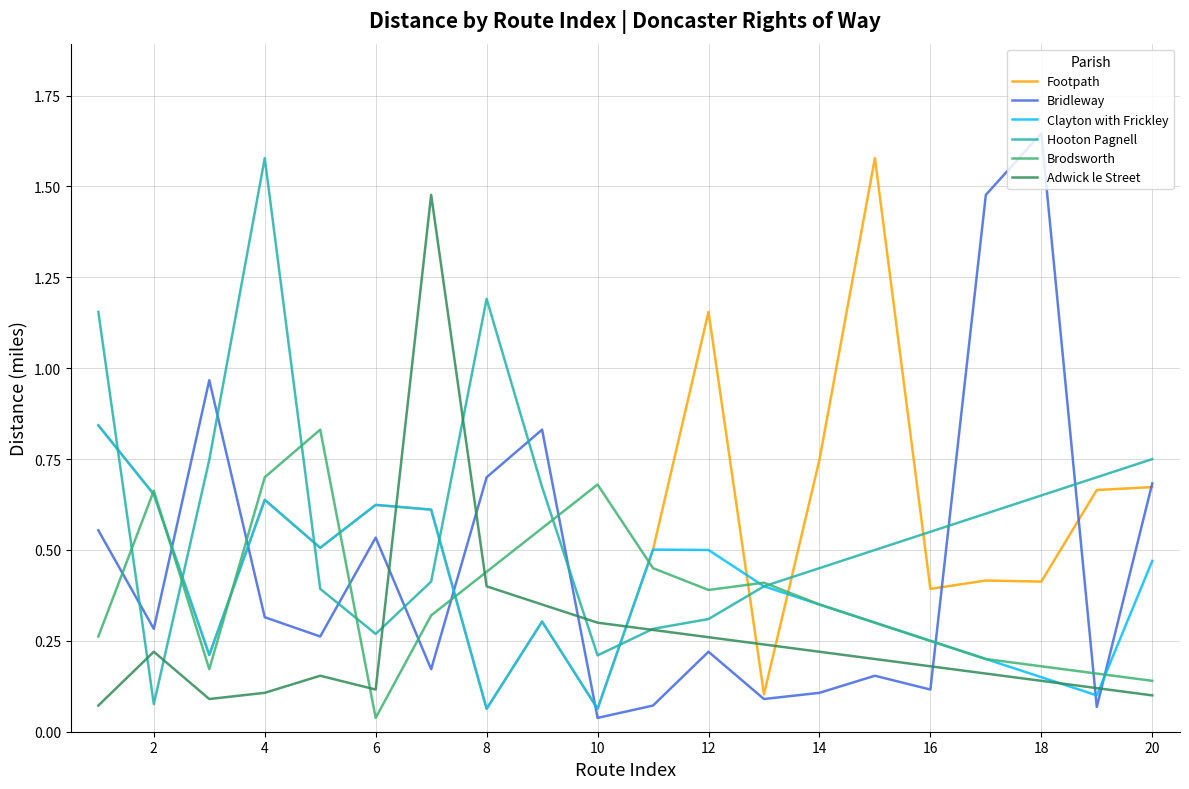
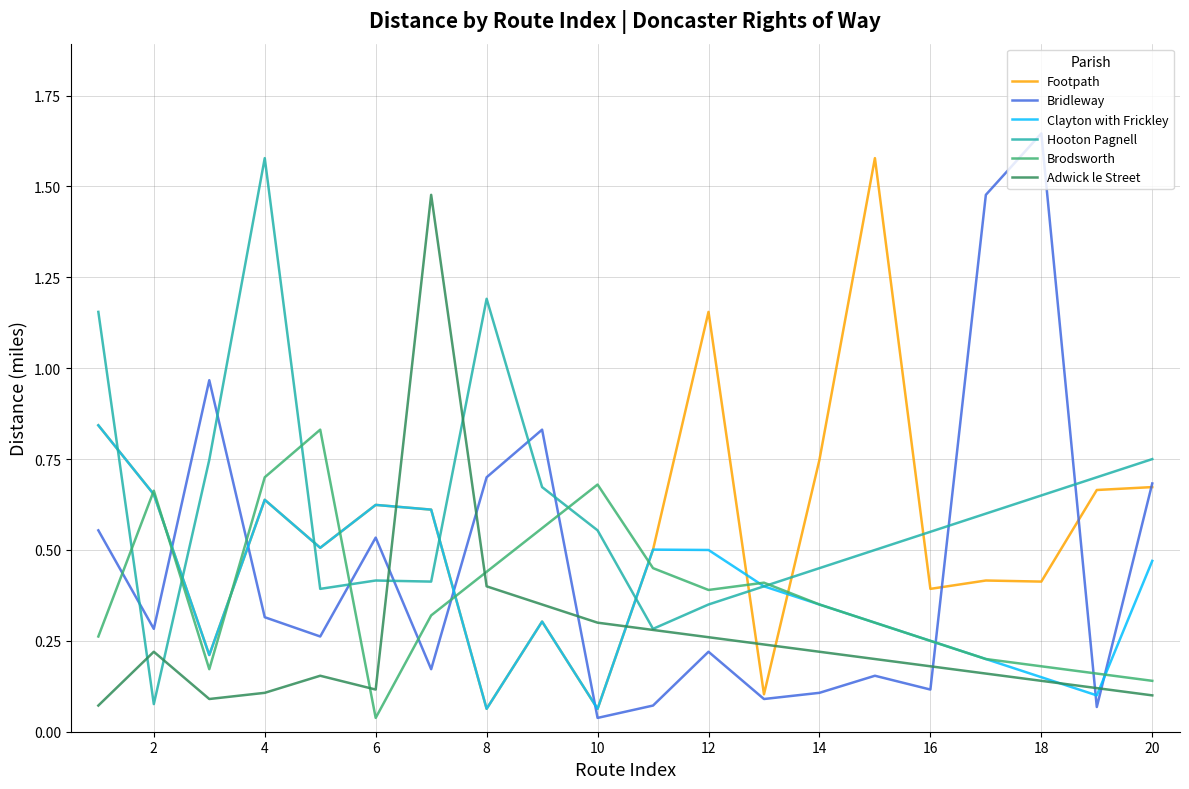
Hooton Pagnell, 6: 0.27 -> 0.42
Hooton Pagnell, 10: 0.21 -> 0.55
Hooton Pagnell, 12: 0.31 -> 0.35
